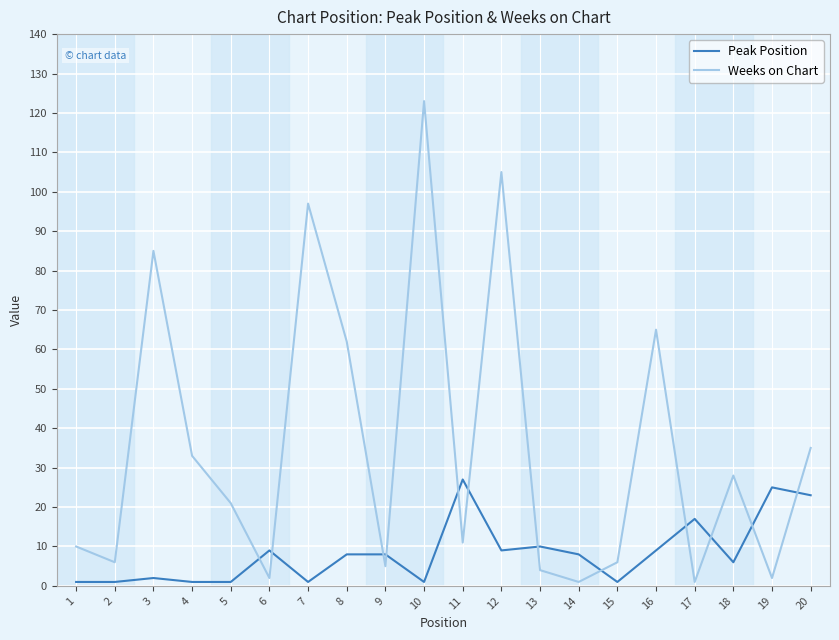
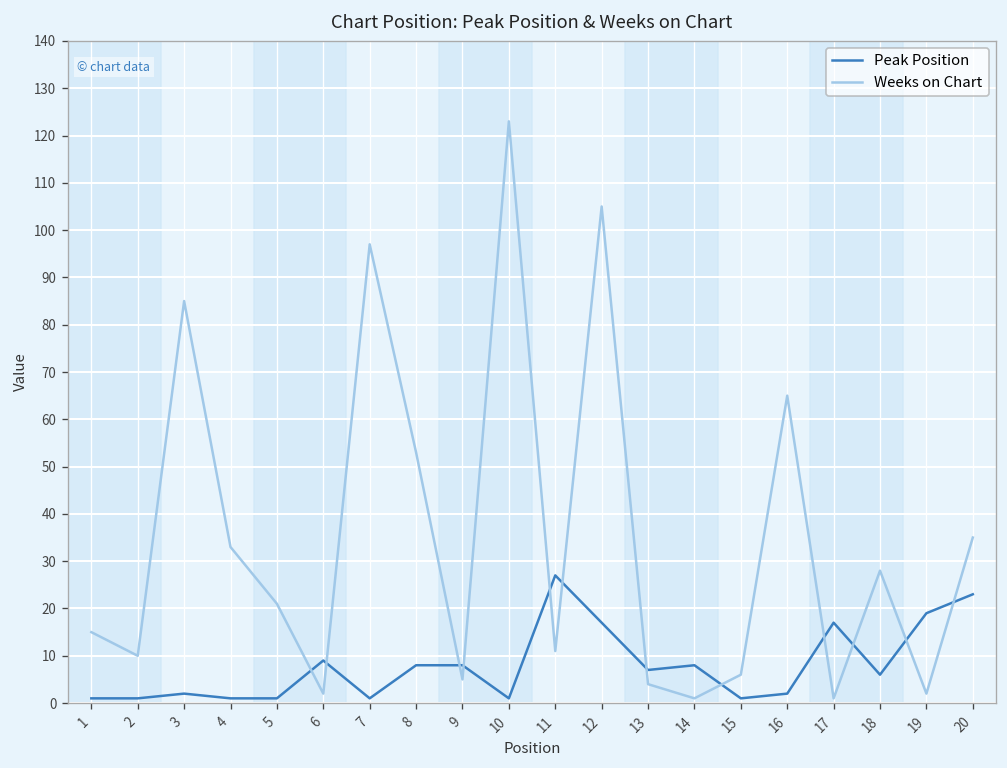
Weeks on Chart, 1: 10 -> 15
Weeks on Chart, 2: 6 -> 10
Weeks on Chart, 8: 62 -> 53
Peak Position, 12: 9 -> 17
Peak Position, 13: 10 -> 7
Peak Position, 16: 9 -> 2
Peak Position, 19: 25 -> 19
